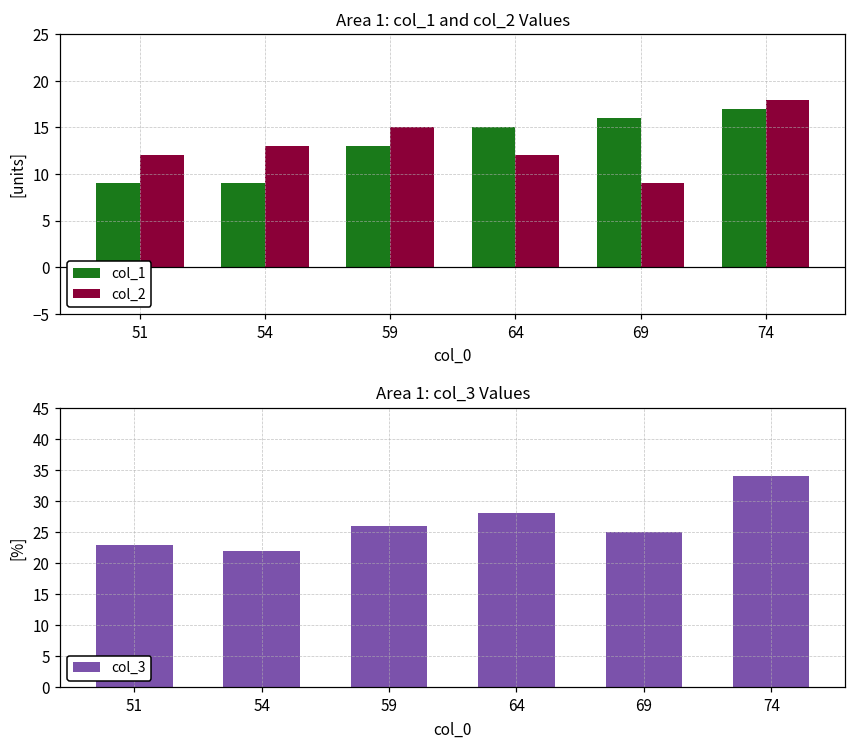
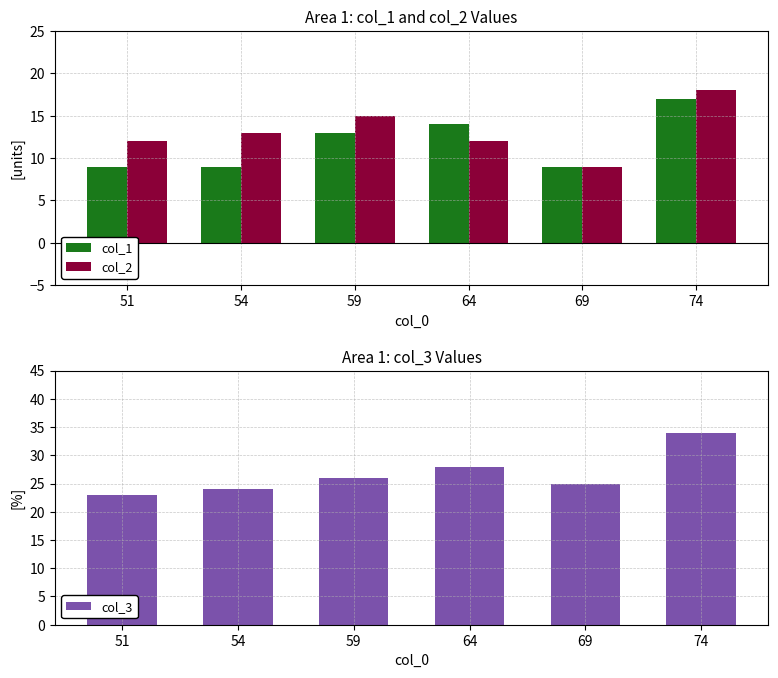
Area 1: col_1 and col_2 Values, col_1, 64: 15 -> 14
Area 1: col_1 and col_2 Values, col_1, 69: 16 -> 9
Area 1: col_3 Values, 54: 22 -> 24
